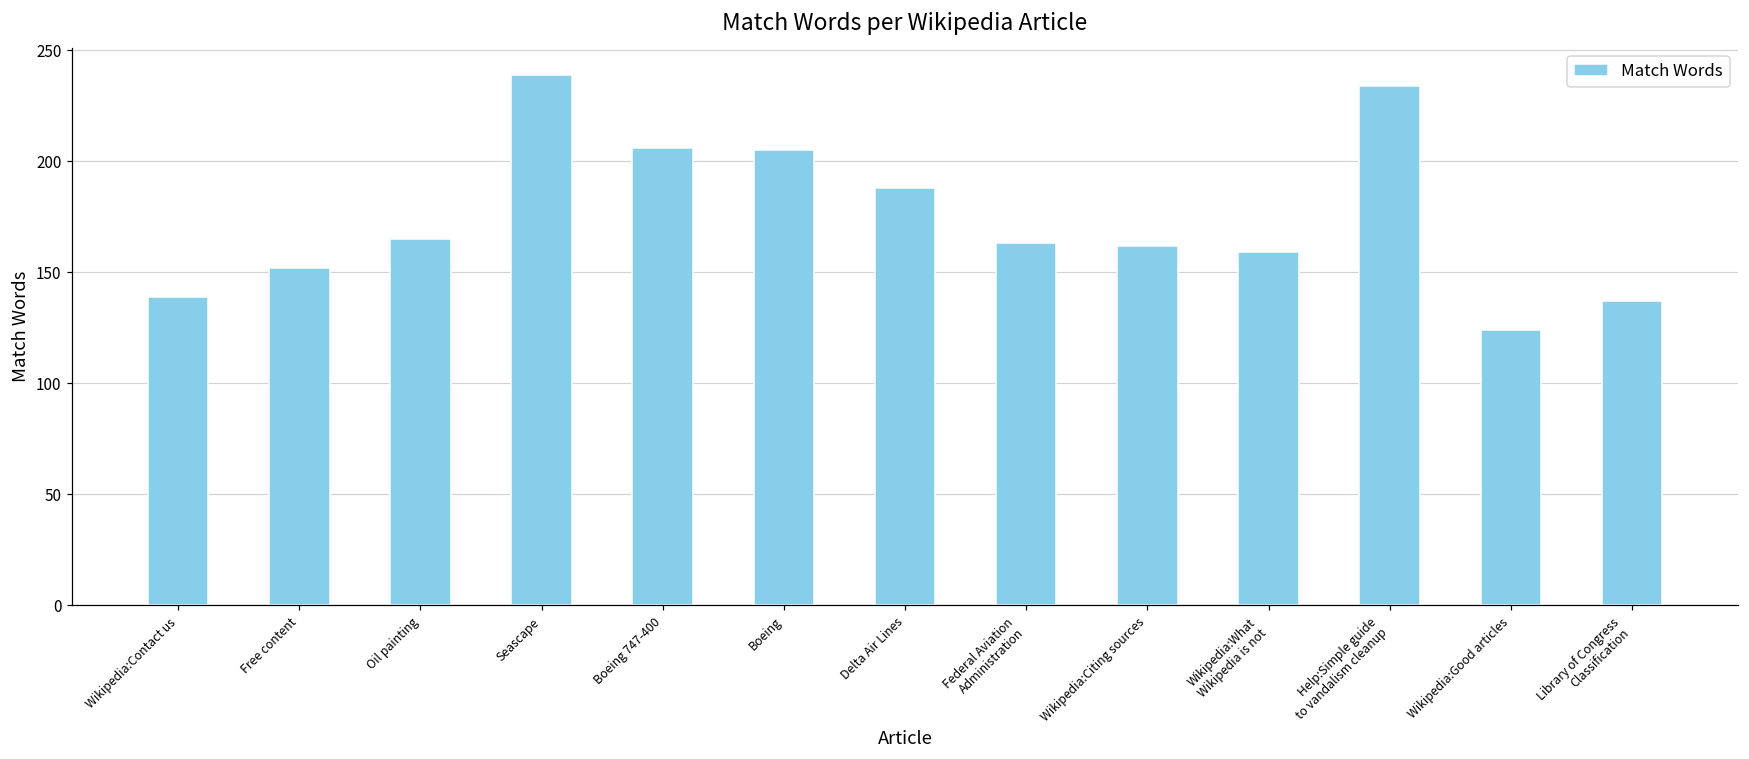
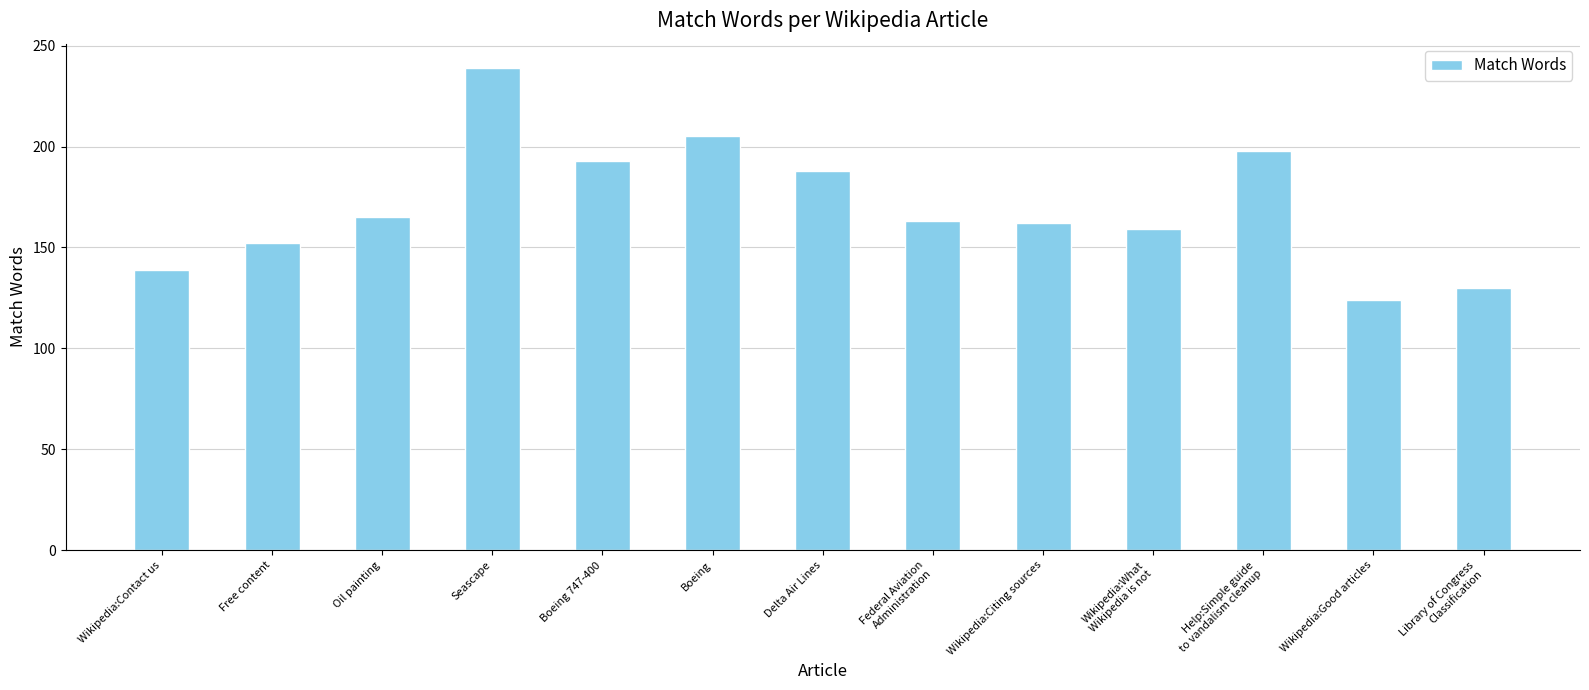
Boeing 747-400: 206 -> 193
Help:Simple guide to vandalism cleanup: 234 -> 198
Library of Congress Classification: 137 -> 130
